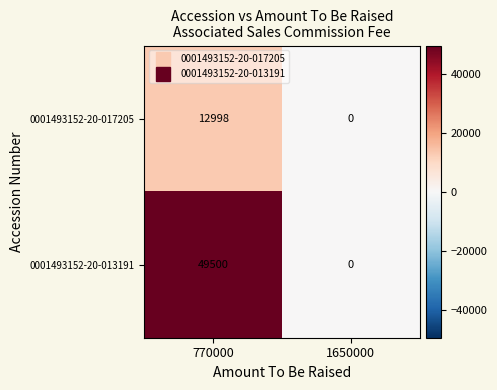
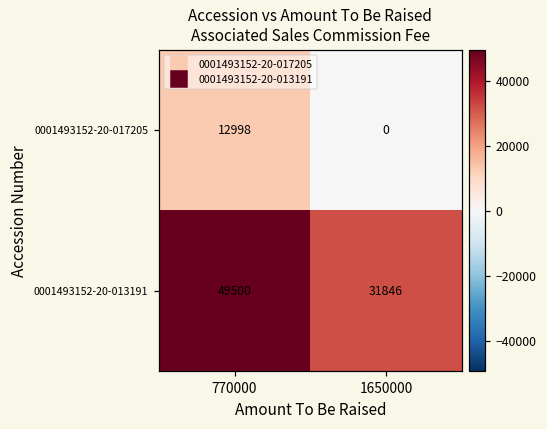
0001493152-20-013191, 1650000: 0 -> 31846
